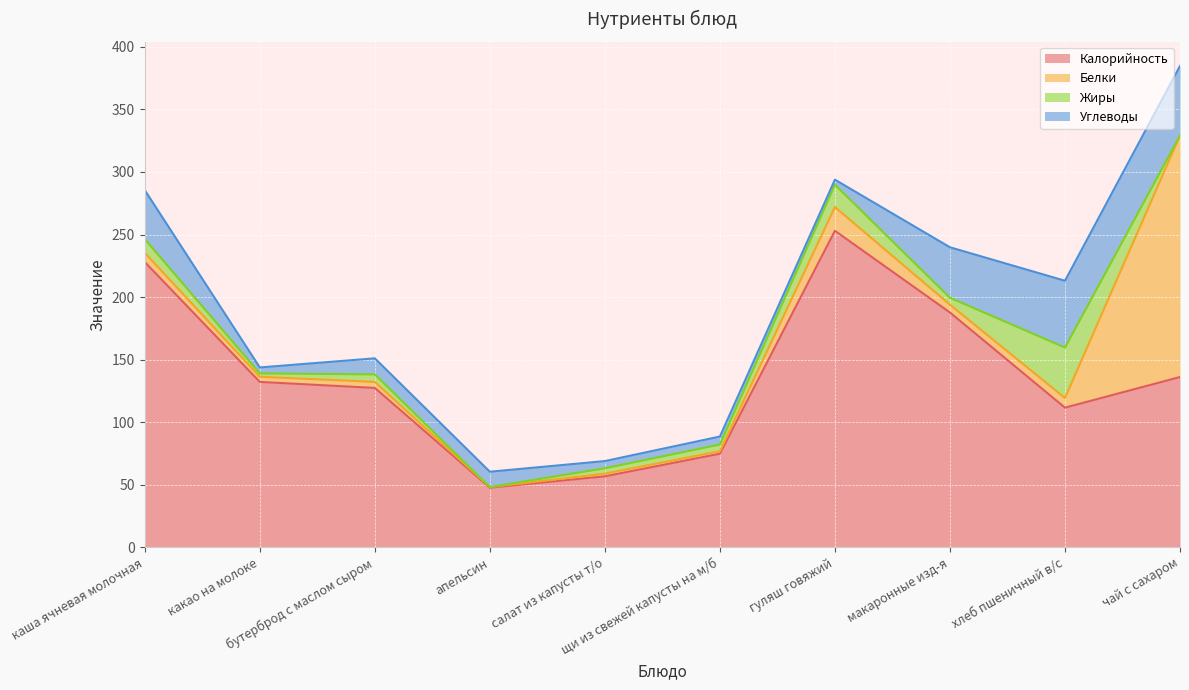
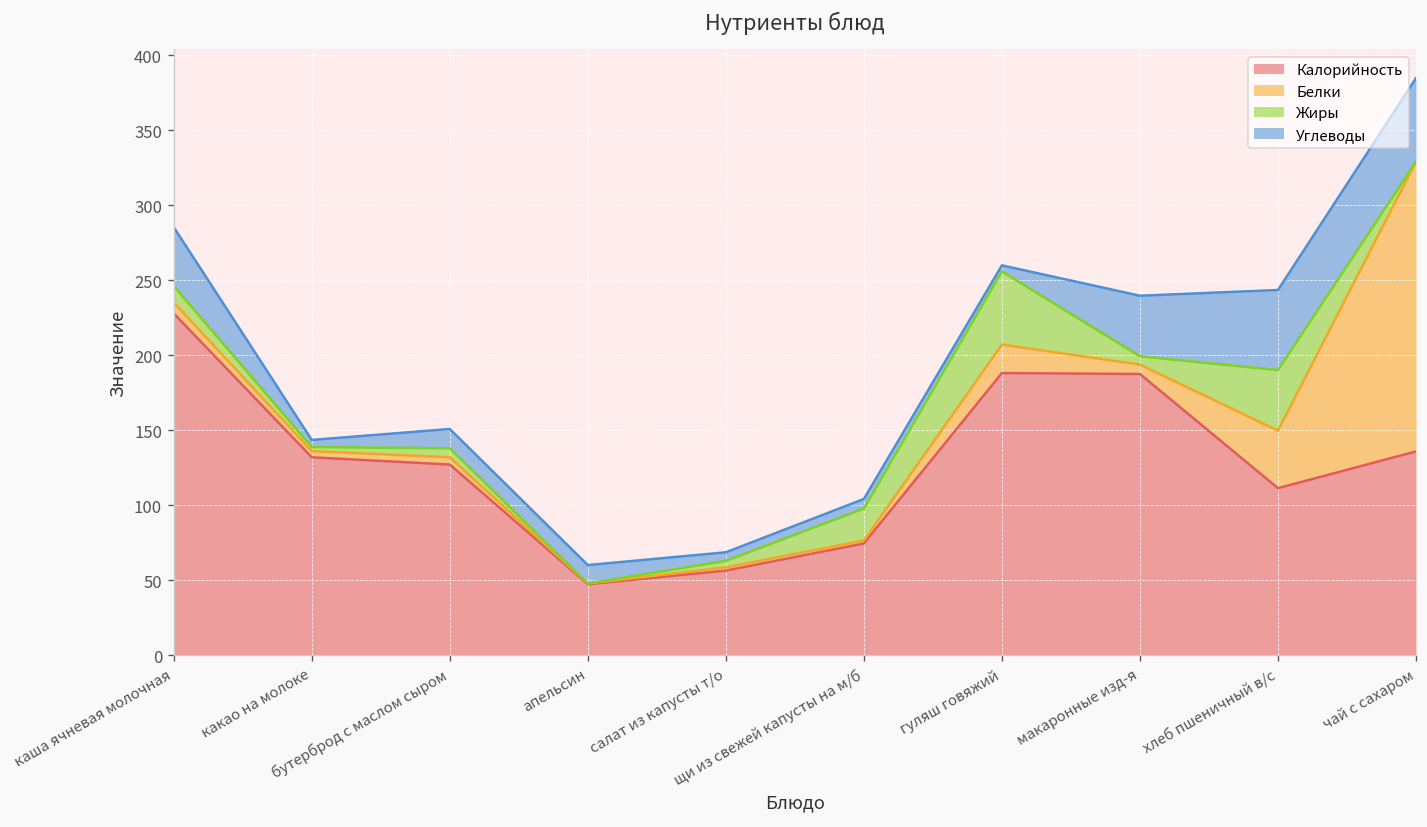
Жиры, щи из свежей капусты на м/б: 5 -> 21
Калорийность, гуляш говяжий: 253 -> 188
Жиры, гуляш говяжий: 18 -> 49
Белки, хлеб пшеничный в/с: 8 -> 38
